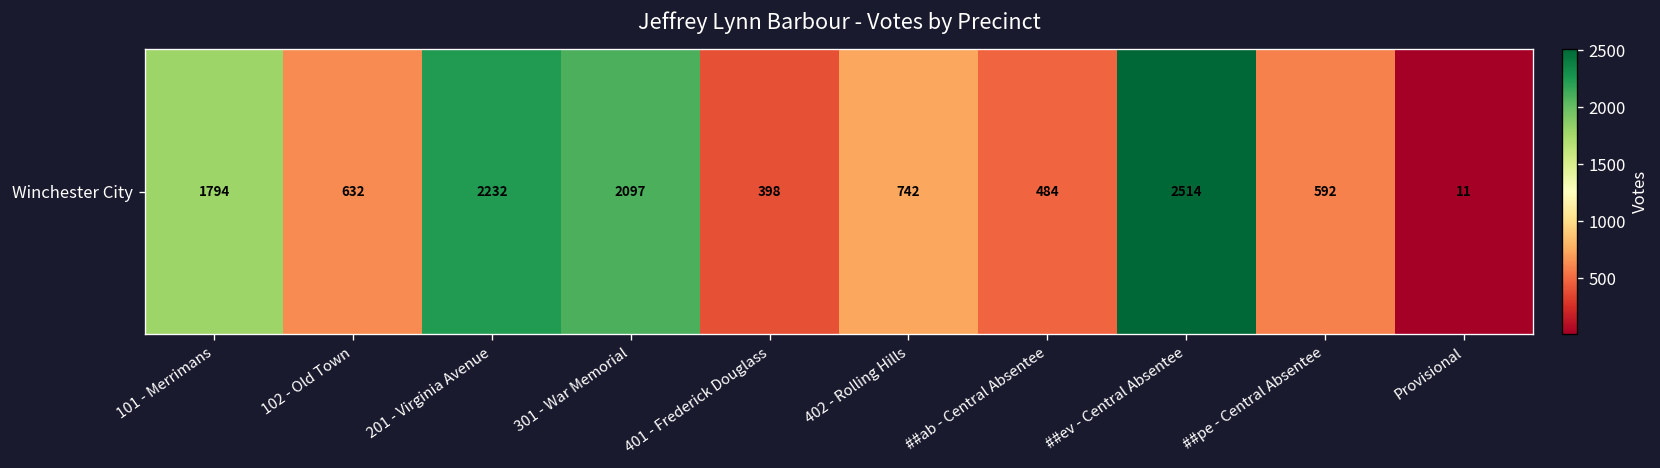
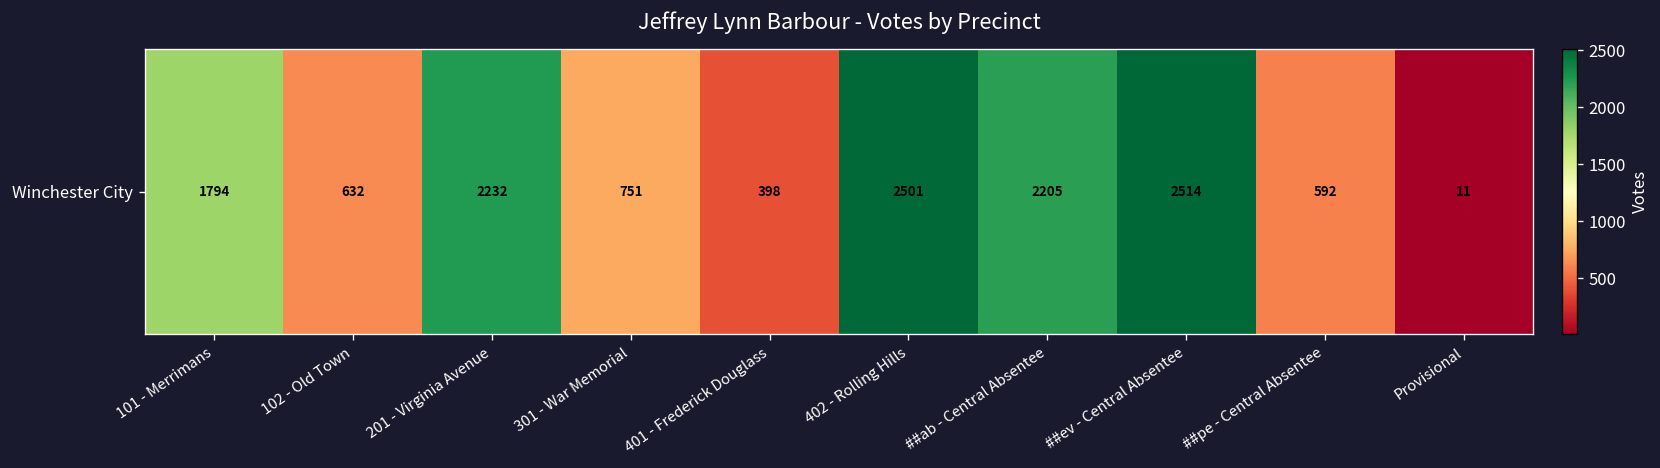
Winchester City, 301 - War Memorial: 2097 -> 751
Winchester City, 402 - Rolling Hills: 742 -> 2501
Winchester City, ##ab - Central Absentee: 484 -> 2205
